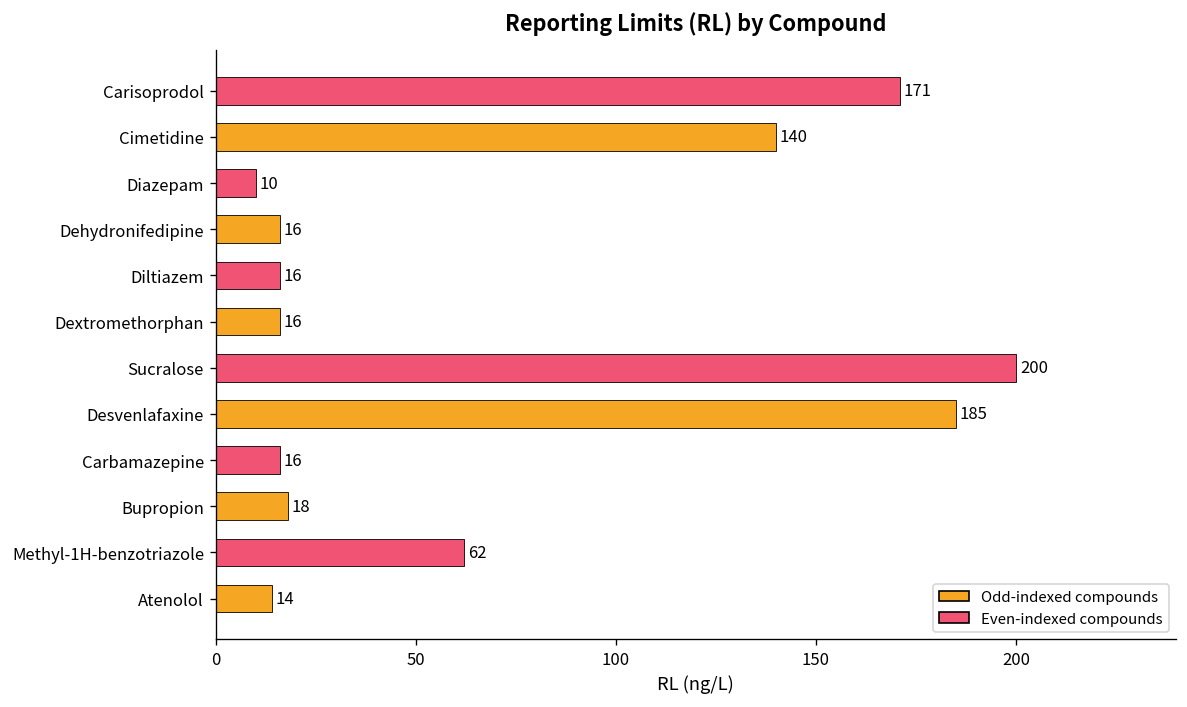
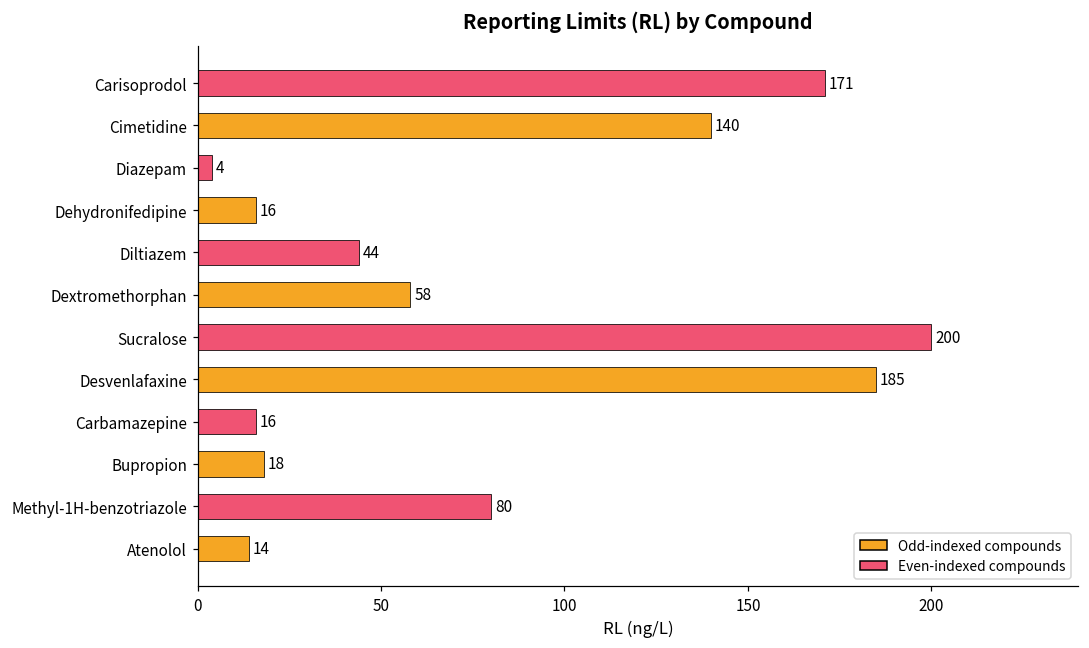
Diazepam: 10 -> 4
Diltiazem: 16 -> 44
Dextromethorphan: 16 -> 58
Methyl-1H-benzotriazole: 62 -> 80
